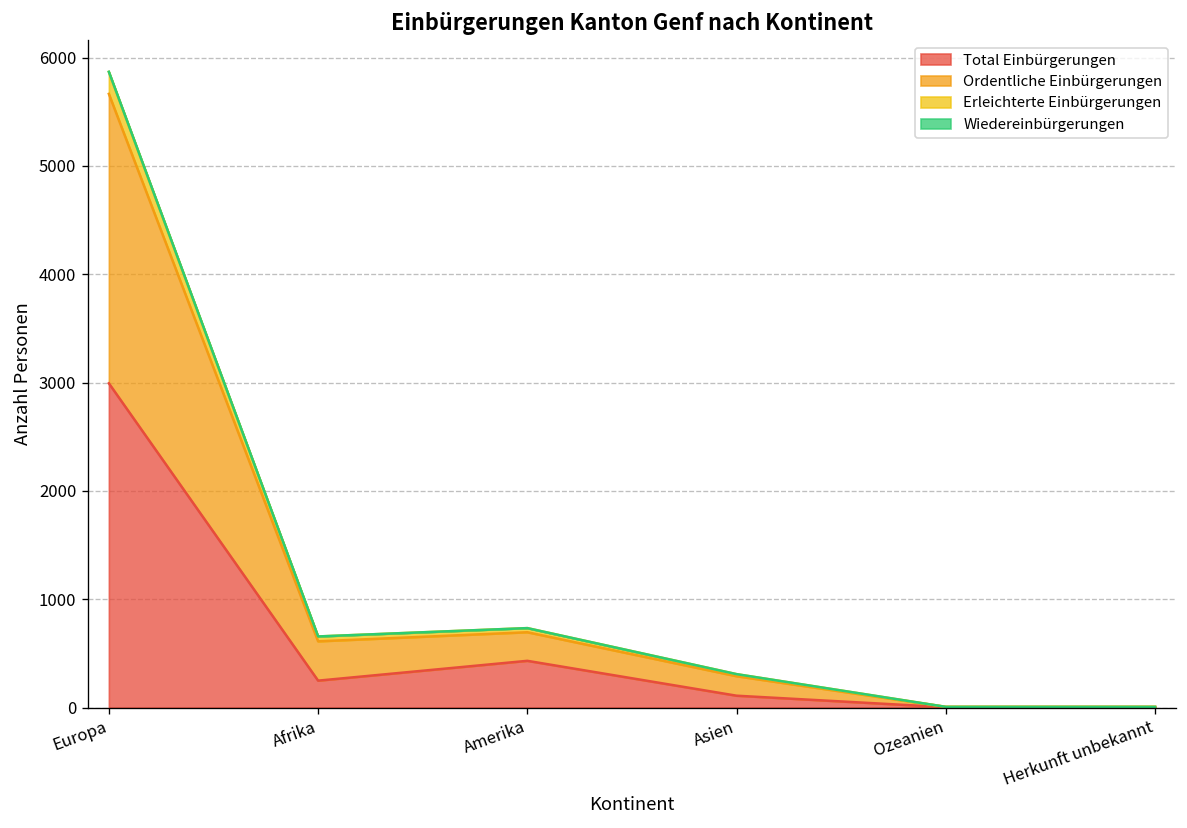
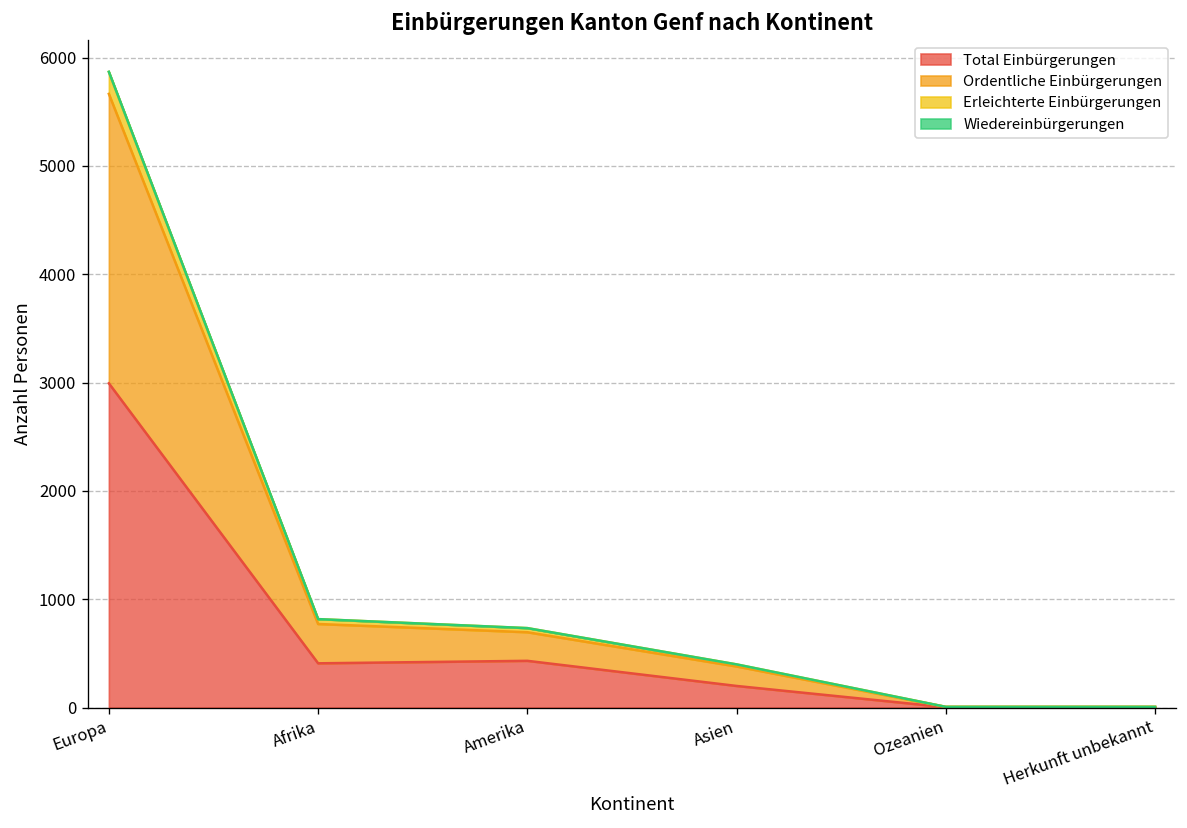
Total Einbürgerungen, Afrika: 200 -> 400
Total Einbürgerungen, Asien: 100 -> 200
